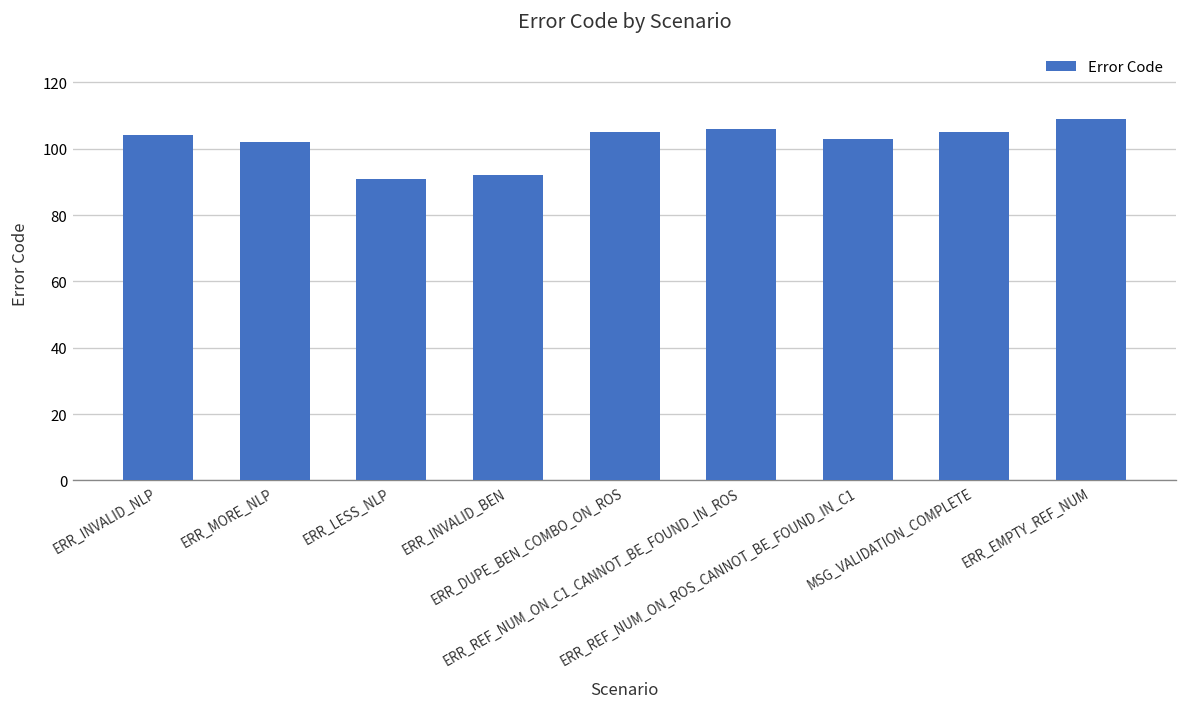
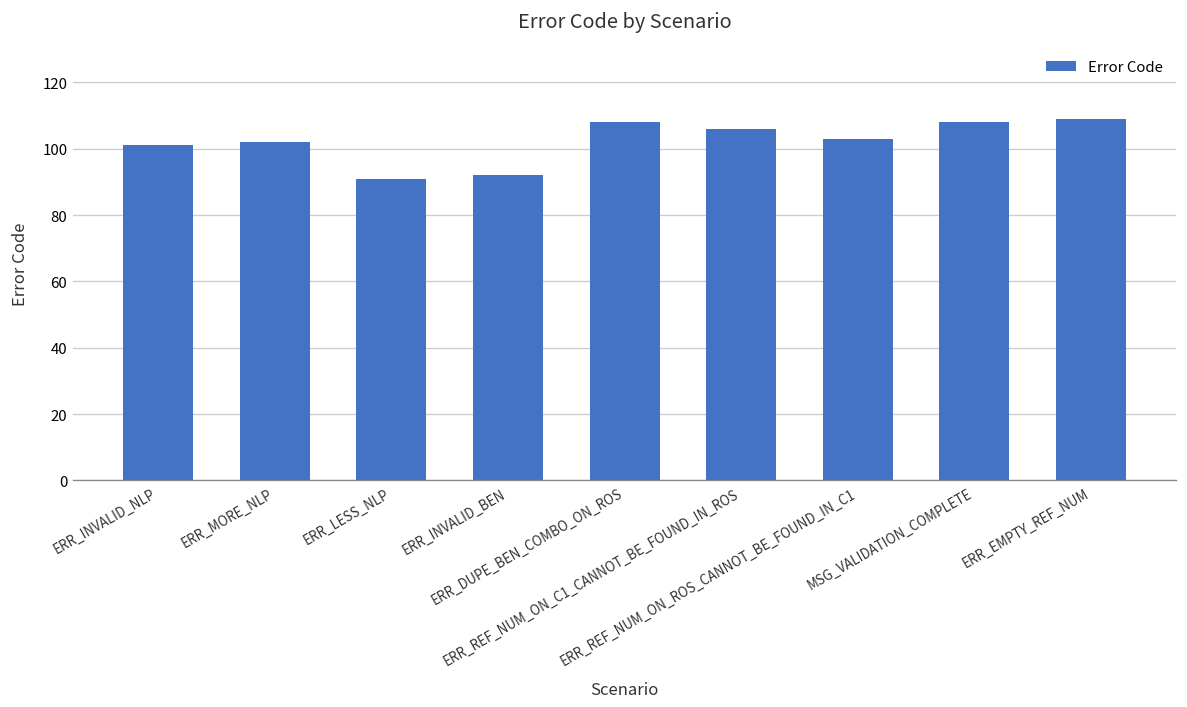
ERR_INVALID_NLP: 104 -> 101
ERR_DUPE_BEN_COMBO_ON_ROS: 105 -> 108
MSG_VALIDATION_COMPLETE: 105 -> 108
